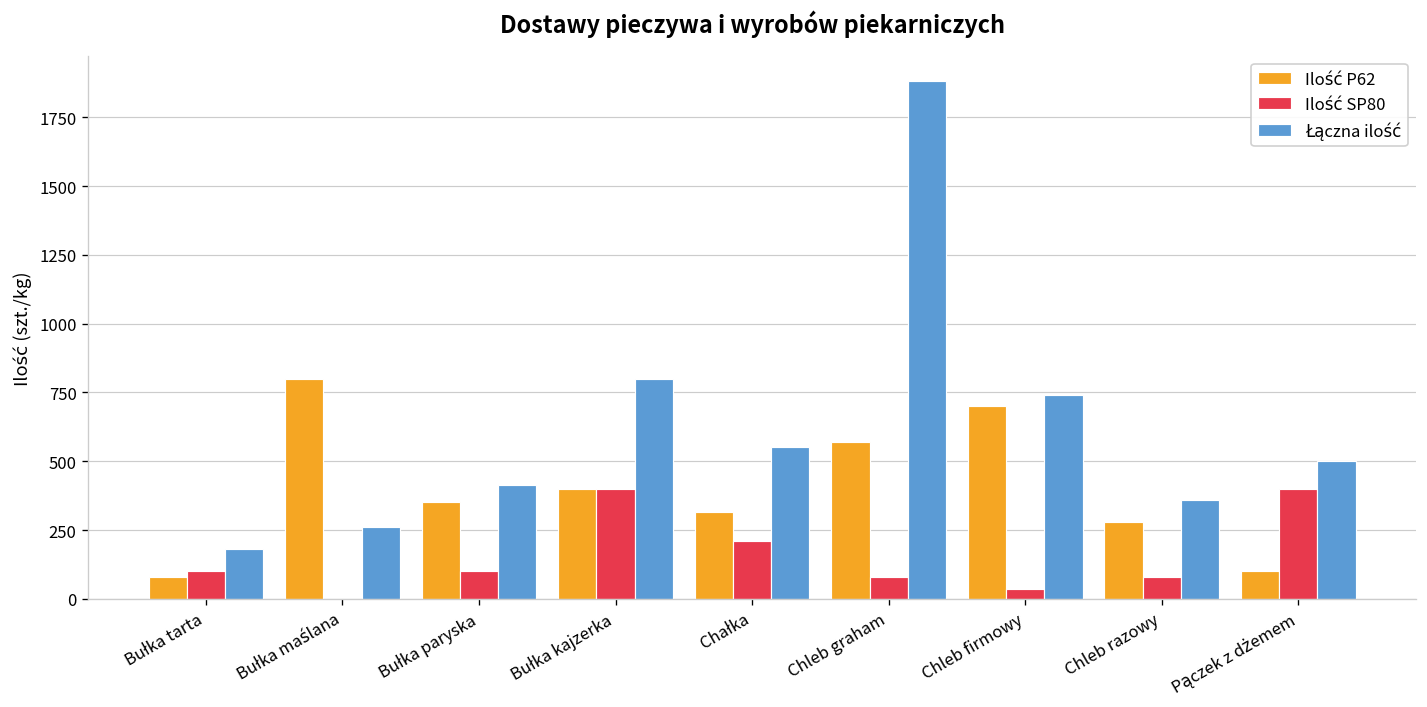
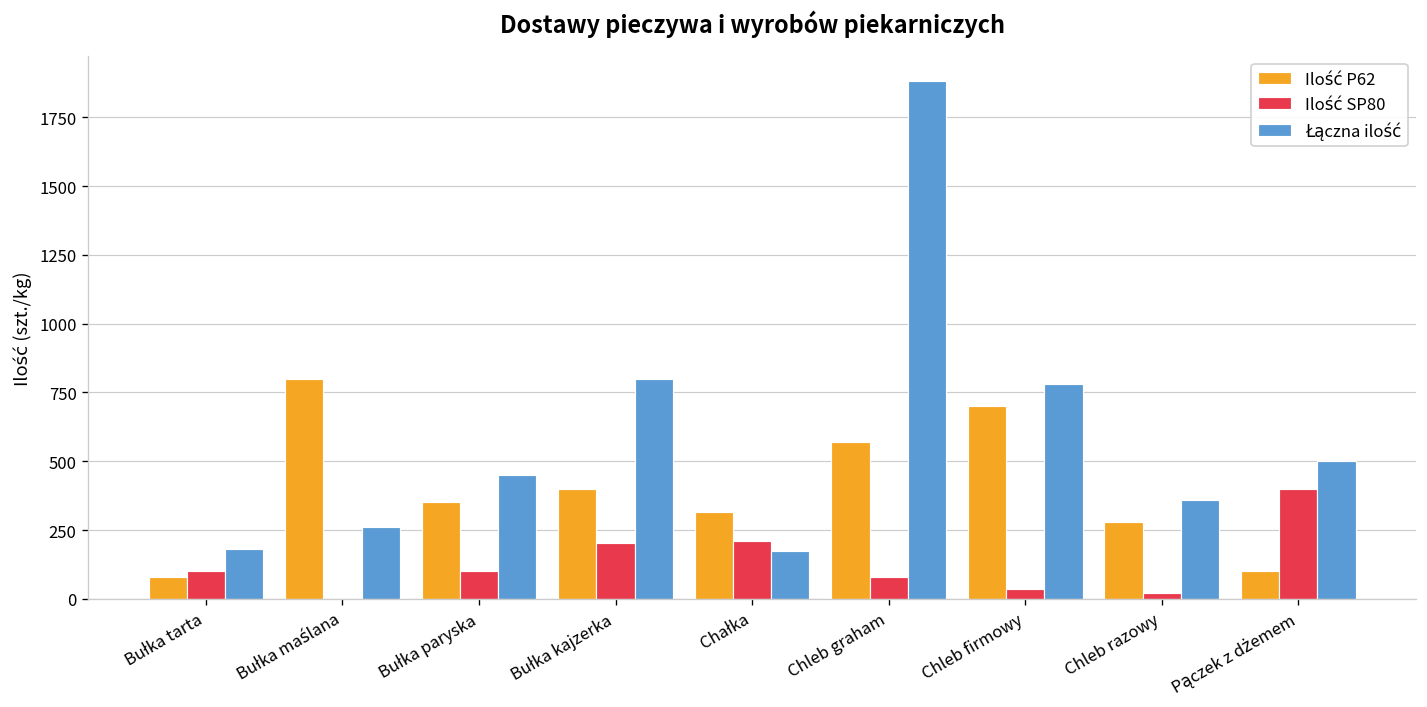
Łączna ilość, Bułka paryska: 410 -> 450
Ilość SP80, Bułka kajzerka: 400 -> 200
Łączna ilość, Chałka: 550 -> 180
Łączna ilość, Chleb firmowy: 740 -> 780
Ilość SP80, Chleb razowy: 80 -> 20
